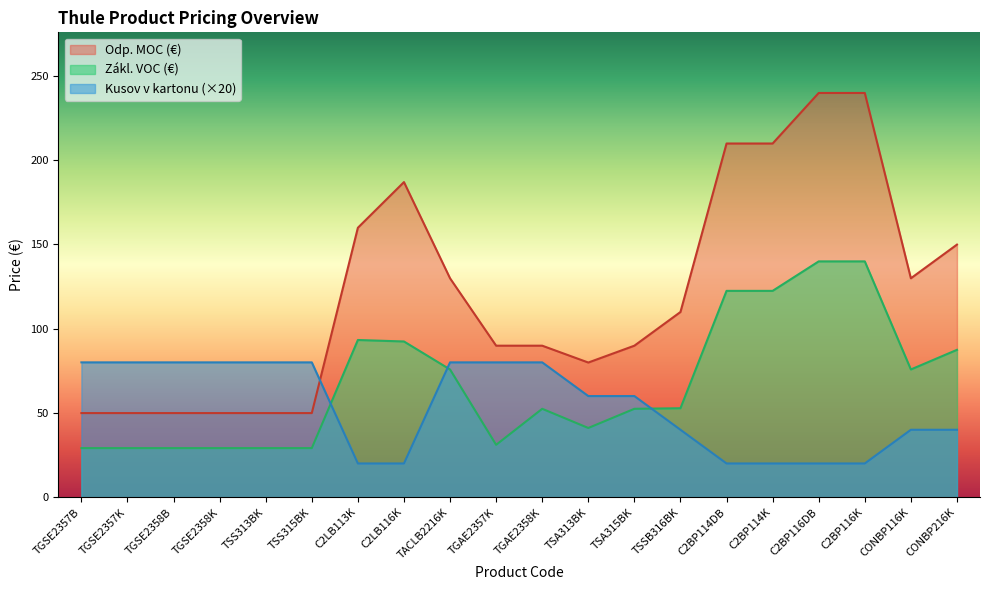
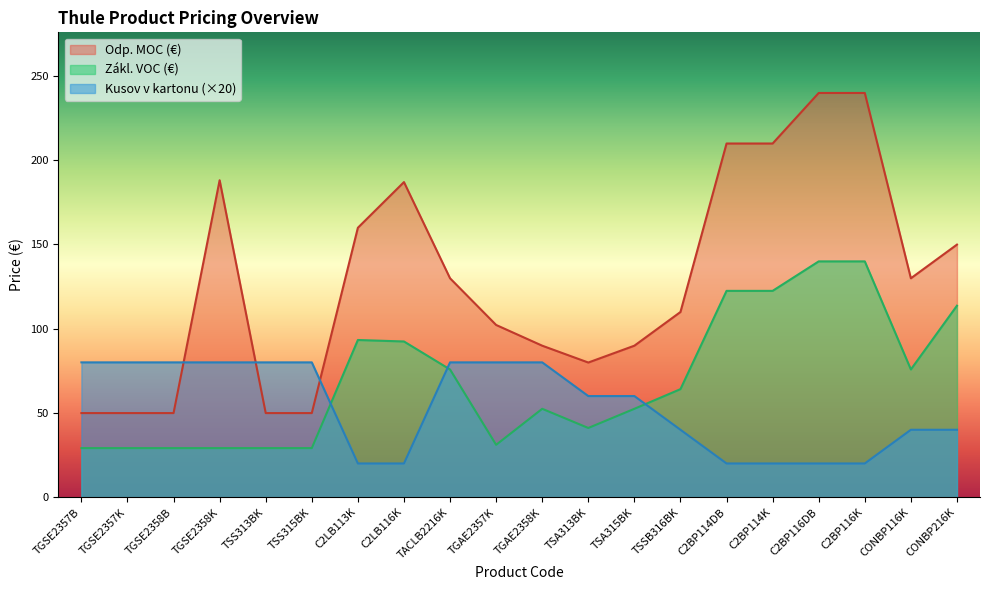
Odp. MOC (€), TGSE2358K: 50 -> 188
Odp. MOC (€), TGAE2357K: 90 -> 102
Zákl. VOC (€), TSSB316BK: 53 -> 64
Zákl. VOC (€), CONBP216K: 87 -> 114
